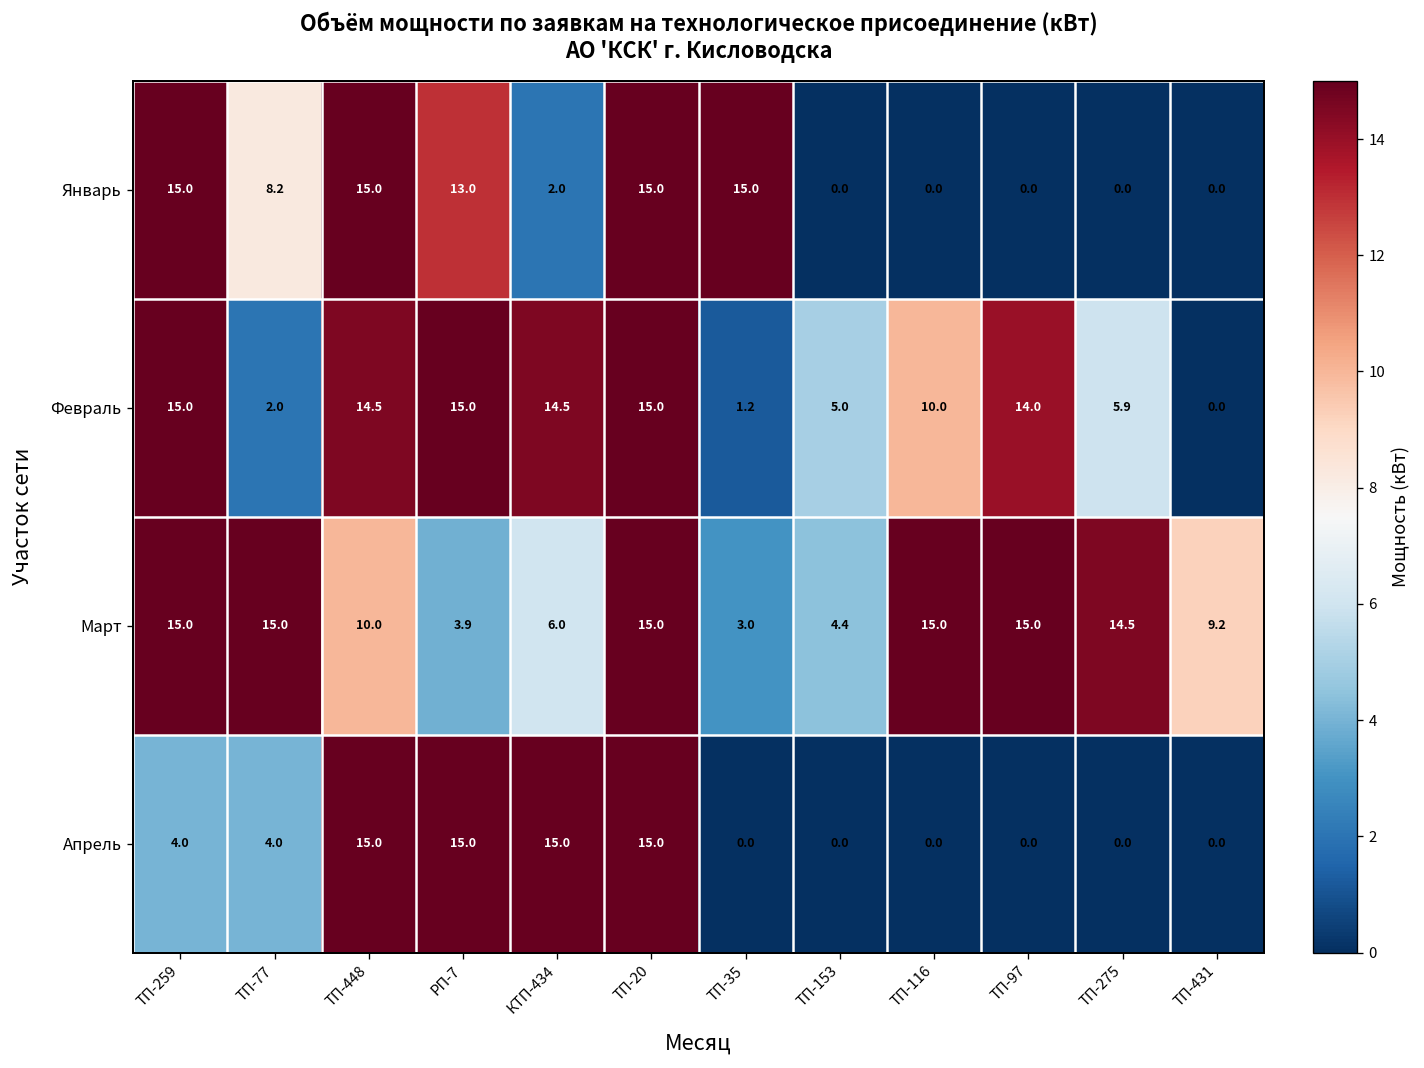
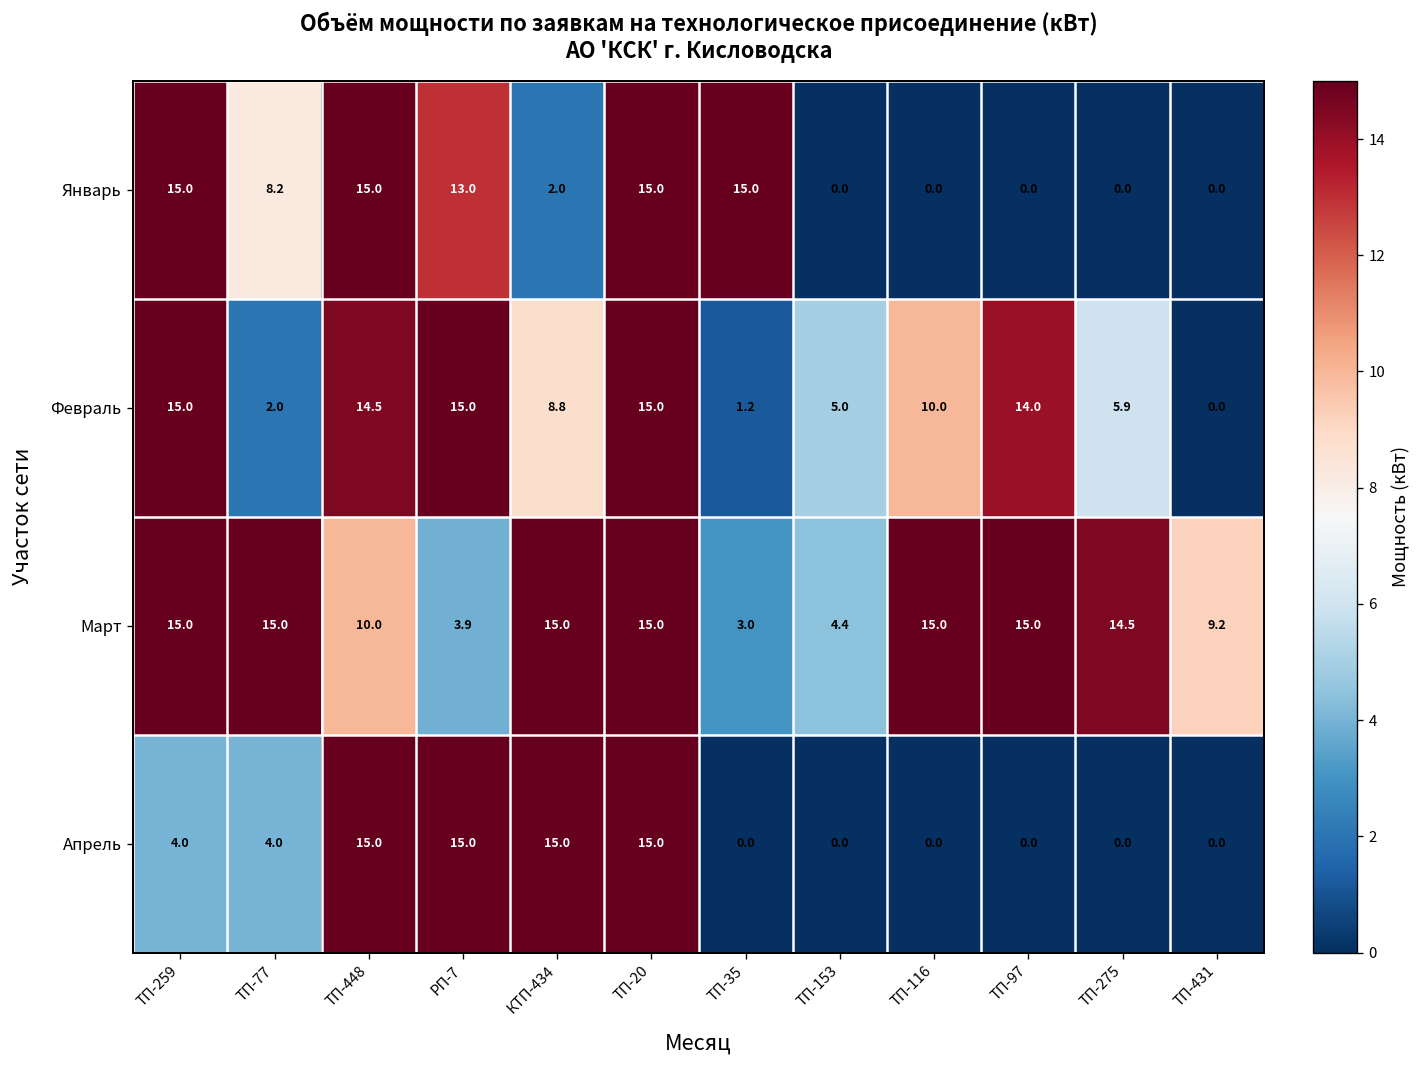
Февраль, КТП-434: 14.5 -> 8.8
Март, КТП-434: 6.0 -> 15.0
